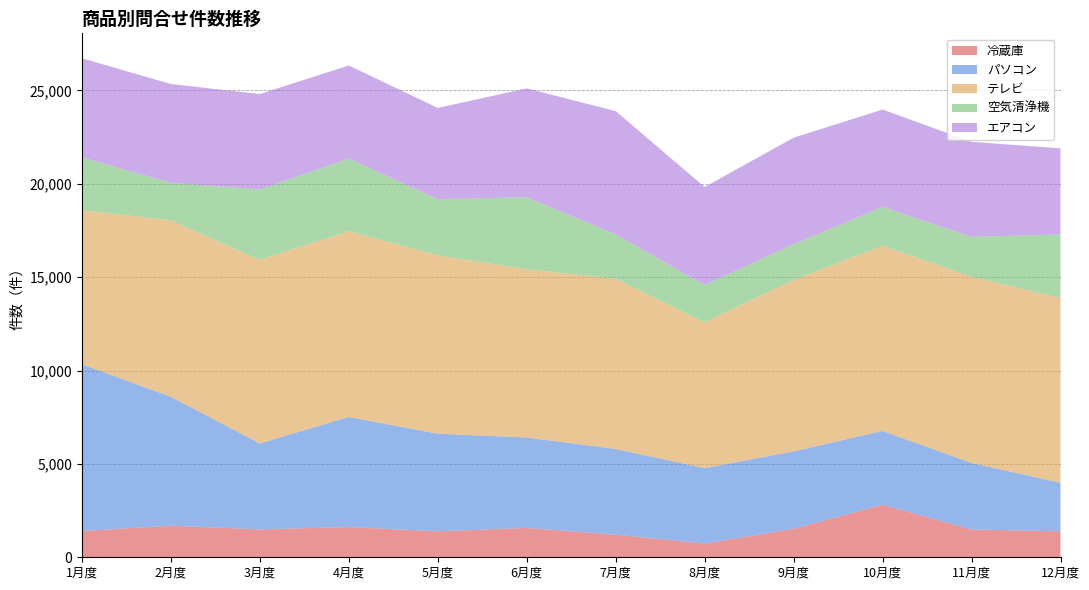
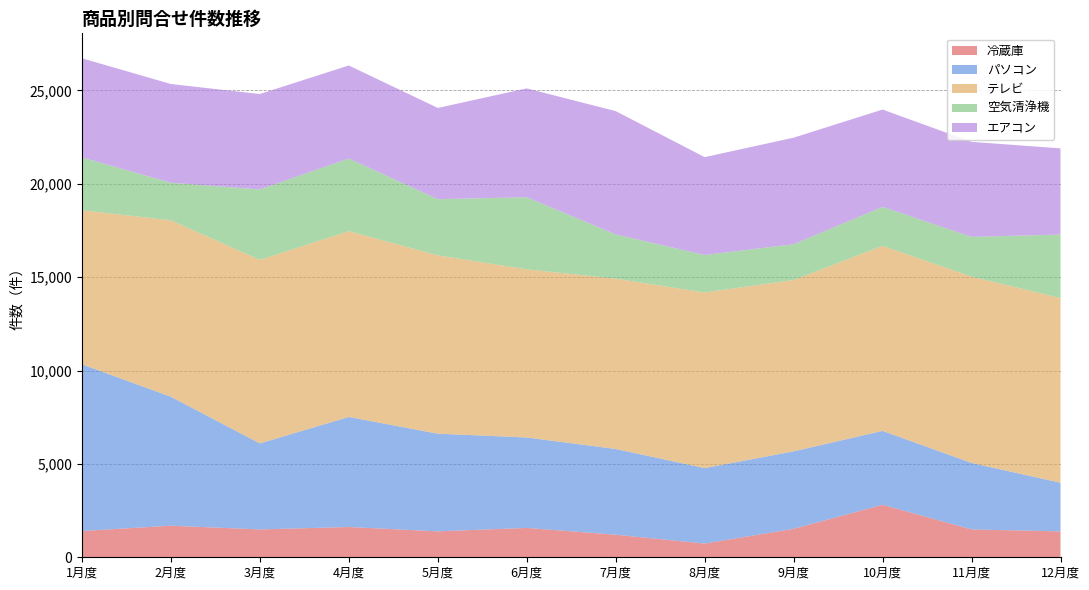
テレビ, 8月度: 7,800 -> 9,400
